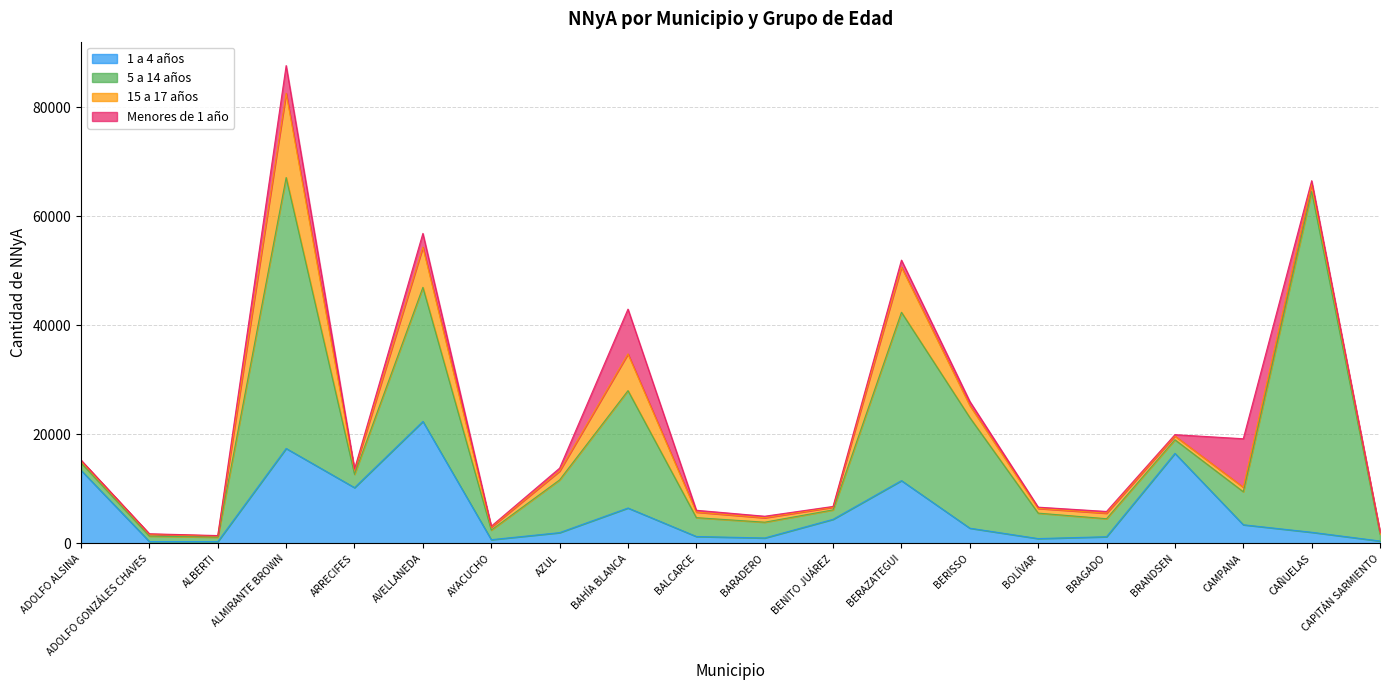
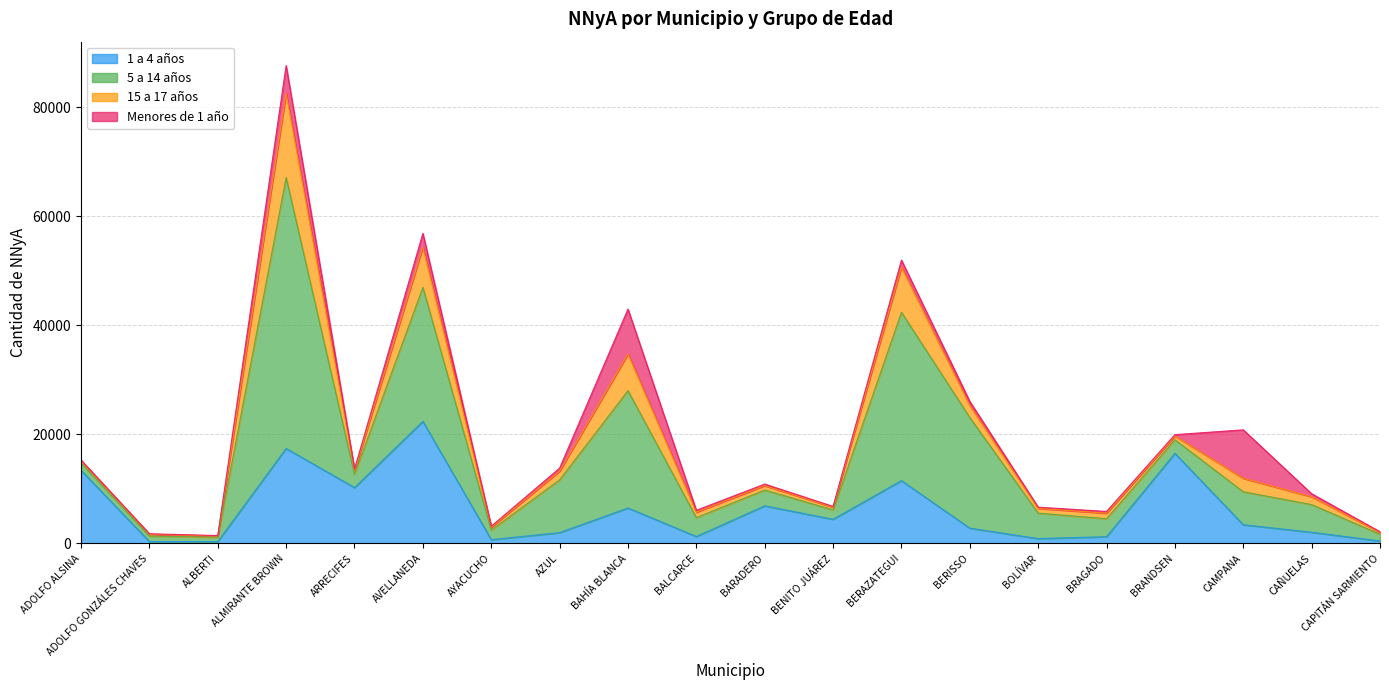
1 a 4 años, BARADERO: 1000 -> 7000
15 a 17 años, CAMPANA: 1000 -> 2000
5 a 14 años, CAÑUELAS: 63000 -> 5000
